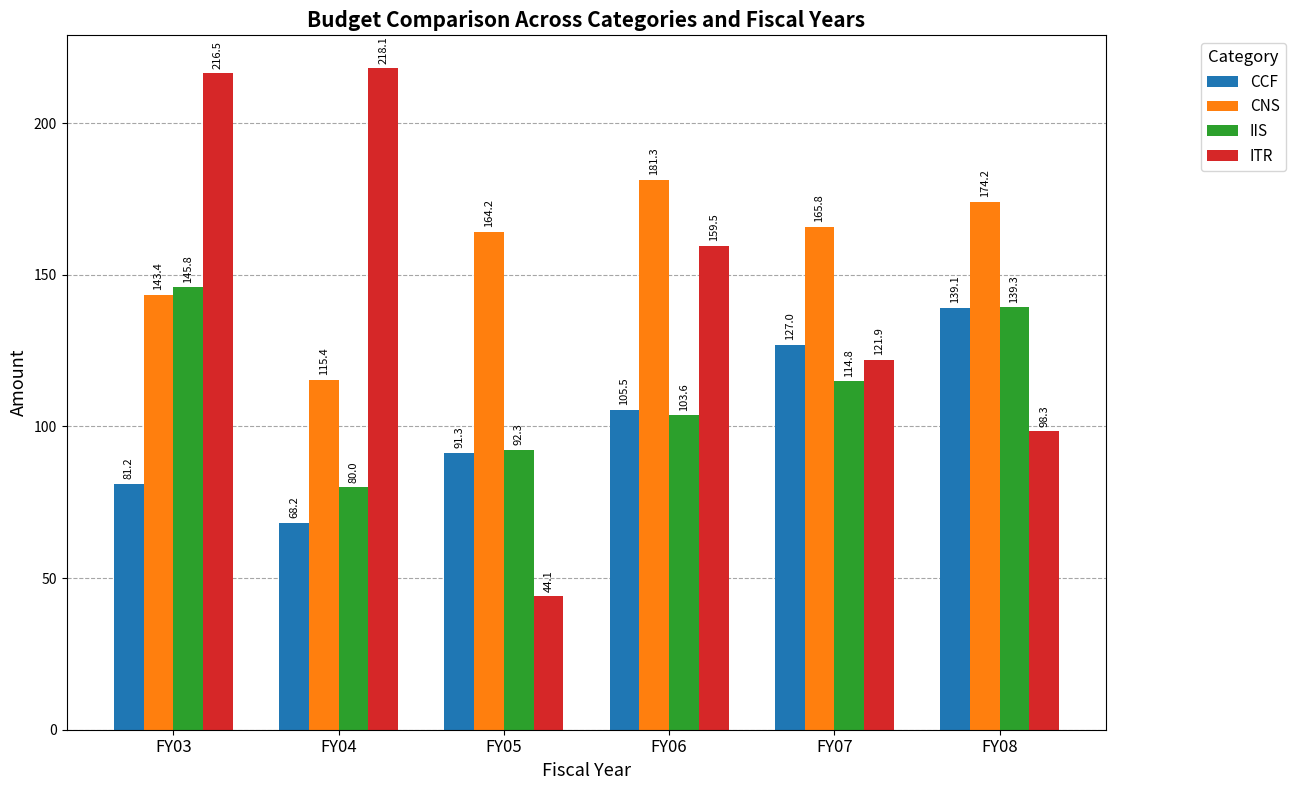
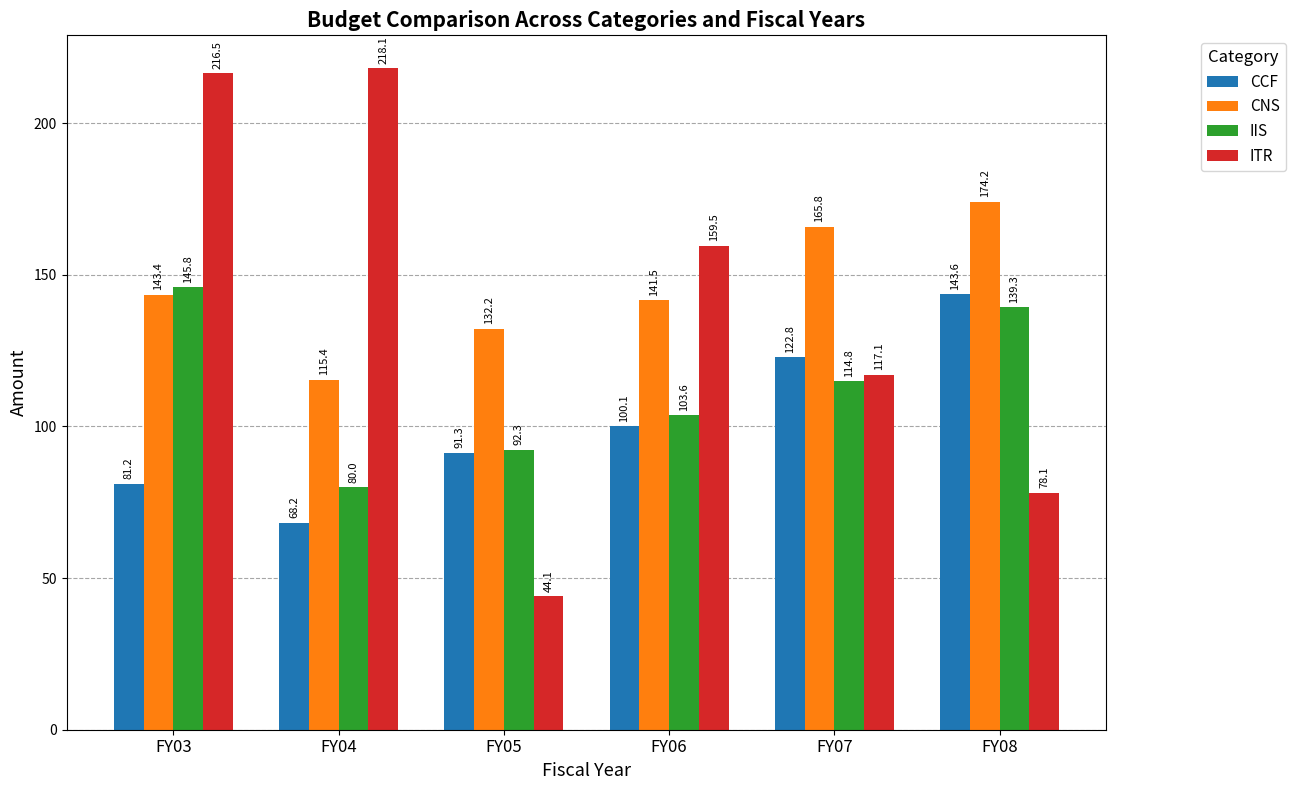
CNS, FY05: 164.2 -> 132.2
CCF, FY06: 105.5 -> 100.1
CNS, FY06: 181.3 -> 141.5
CCF, FY07: 127.0 -> 122.8
ITR, FY07: 121.9 -> 117.1
CCF, FY08: 139.1 -> 143.6
ITR, FY08: 98.3 -> 78.1
